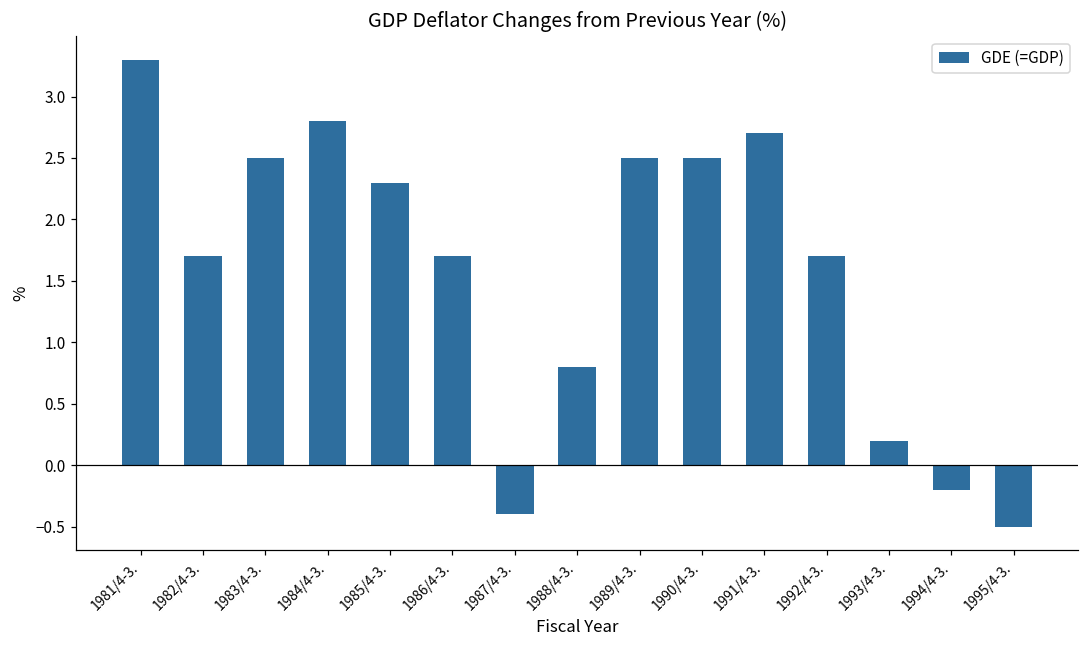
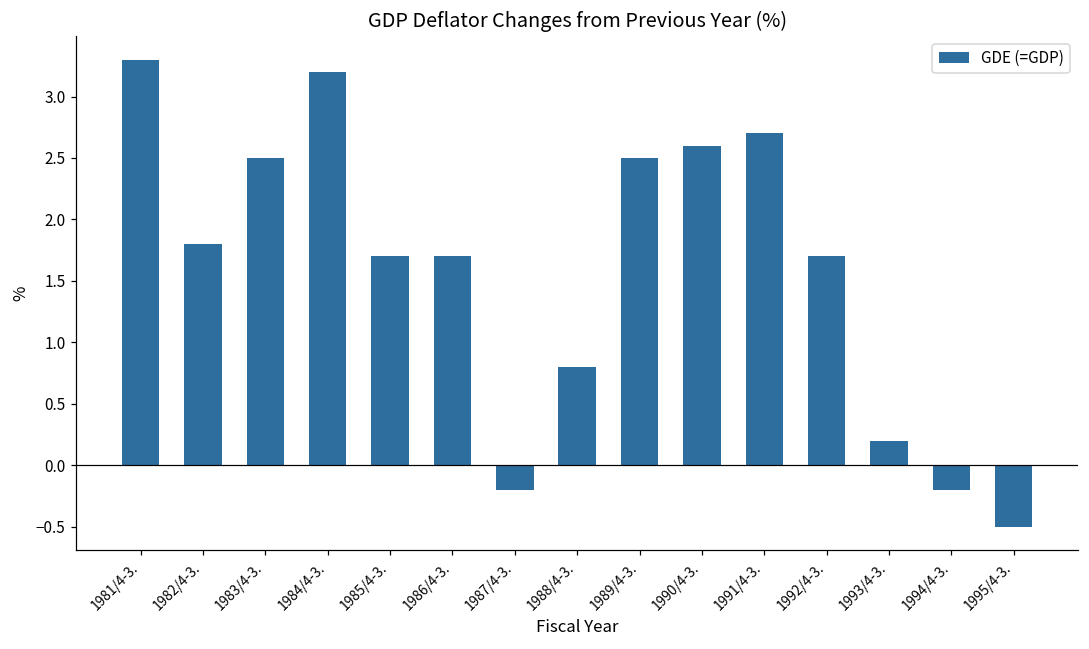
1982/4-3.: 1.7 -> 1.8
1984/4-3.: 2.8 -> 3.2
1985/4-3.: 2.3 -> 1.7
1987/4-3.: -0.4 -> -0.2
1990/4-3.: 2.5 -> 2.6
